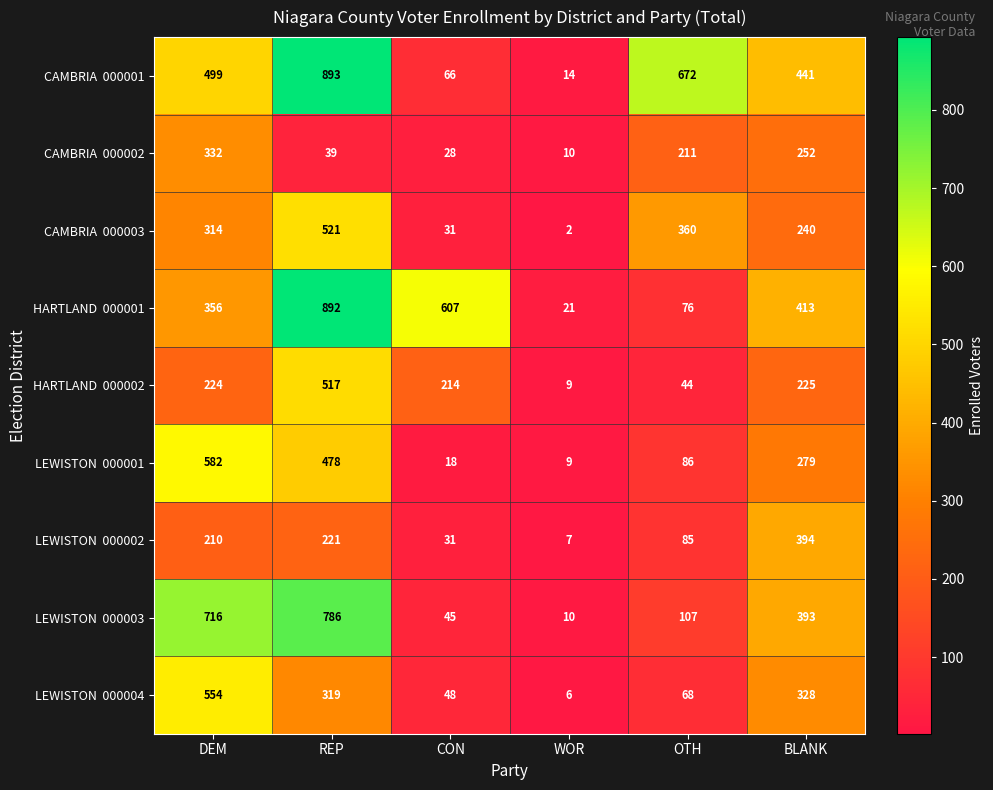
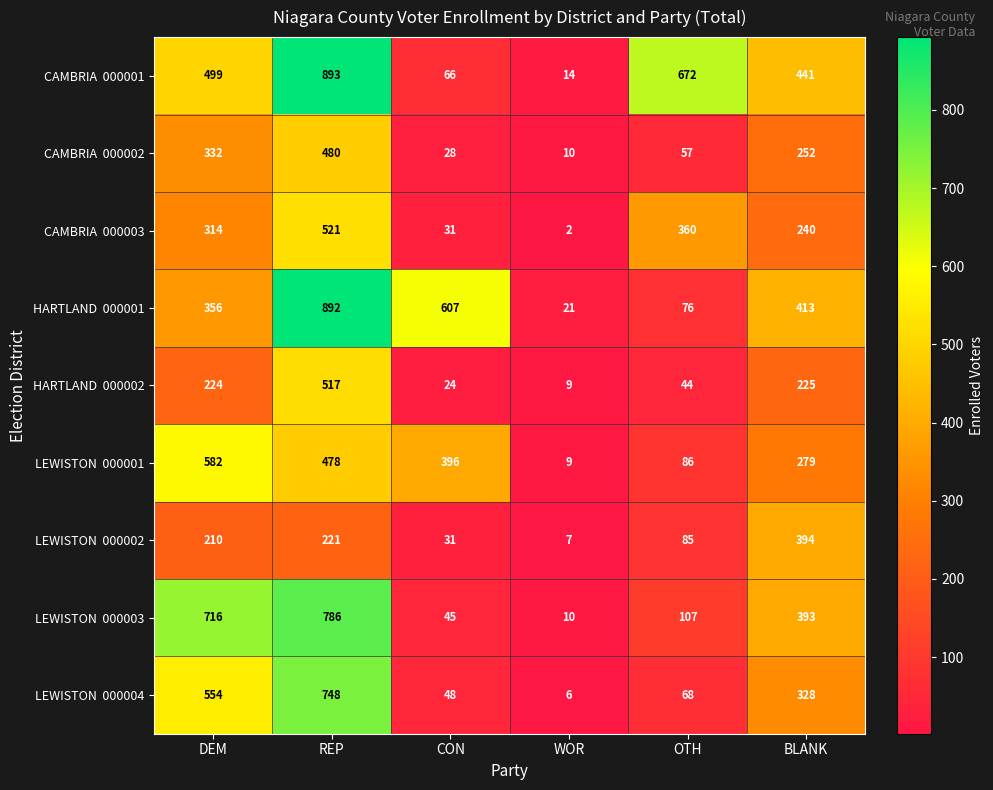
CAMBRIA 000002, REP: 39 -> 480
CAMBRIA 000002, OTH: 211 -> 57
HARTLAND 000002, CON: 214 -> 24
LEWISTON 000001, CON: 18 -> 396
LEWISTON 000004, REP: 319 -> 748
